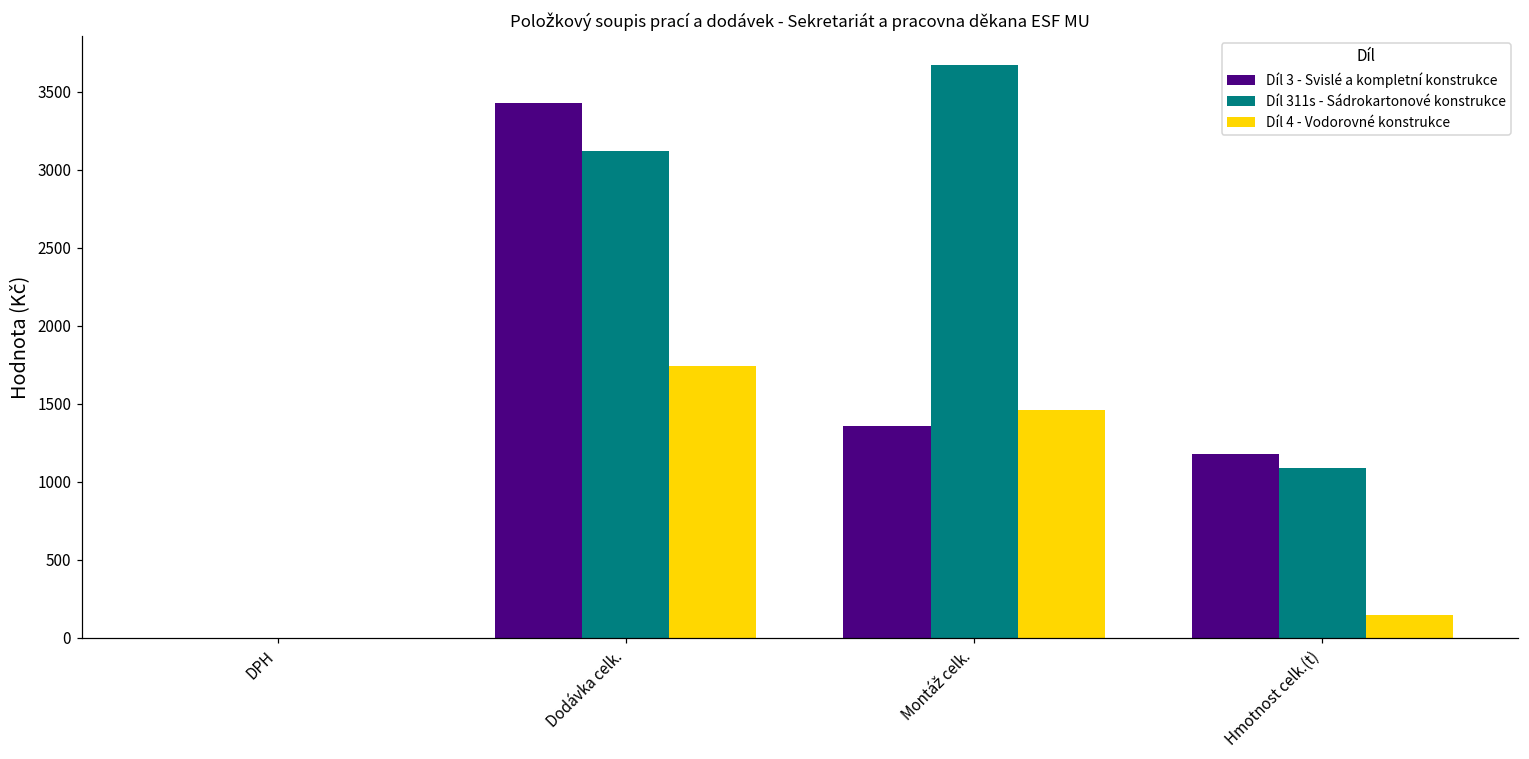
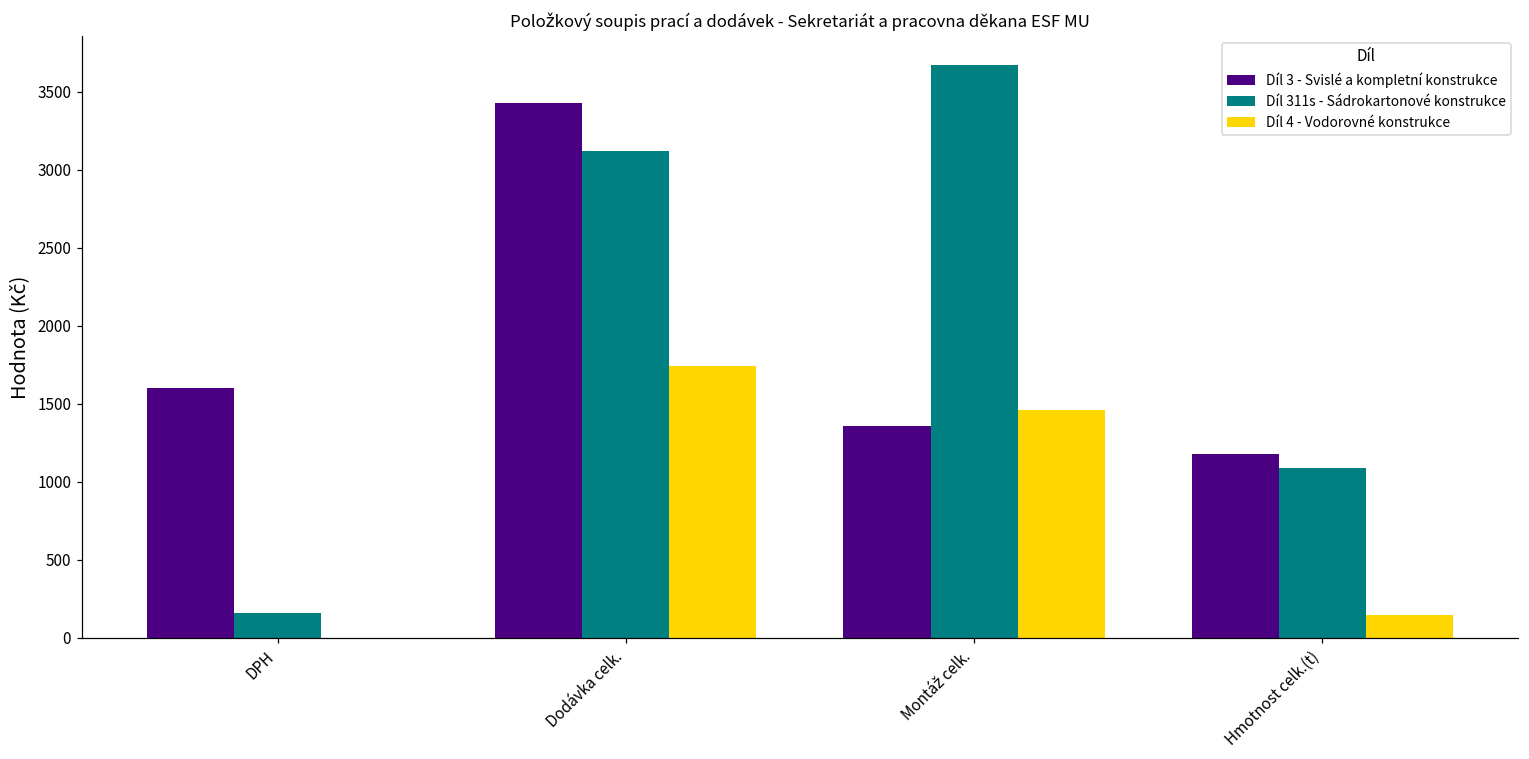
Díl 3 - Svislé a kompletní konstrukce, DPH: 0 -> 1600
Díl 311s - Sádrokartonové konstrukce, DPH: 0 -> 160
